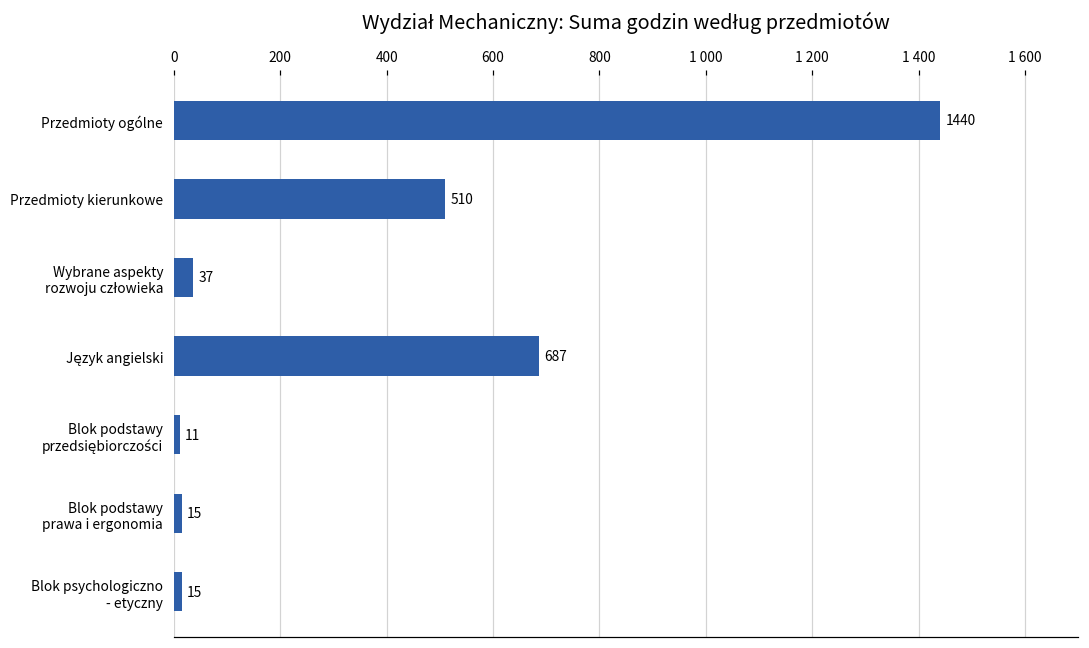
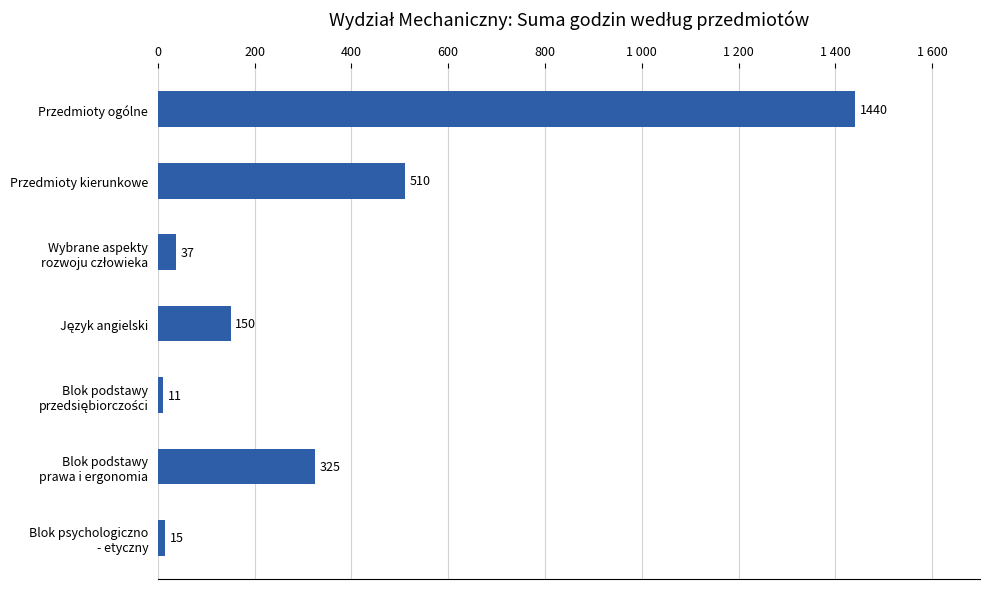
Język angielski: 687 -> 150
Blok podstawy prawa i ergonomia: 15 -> 325
